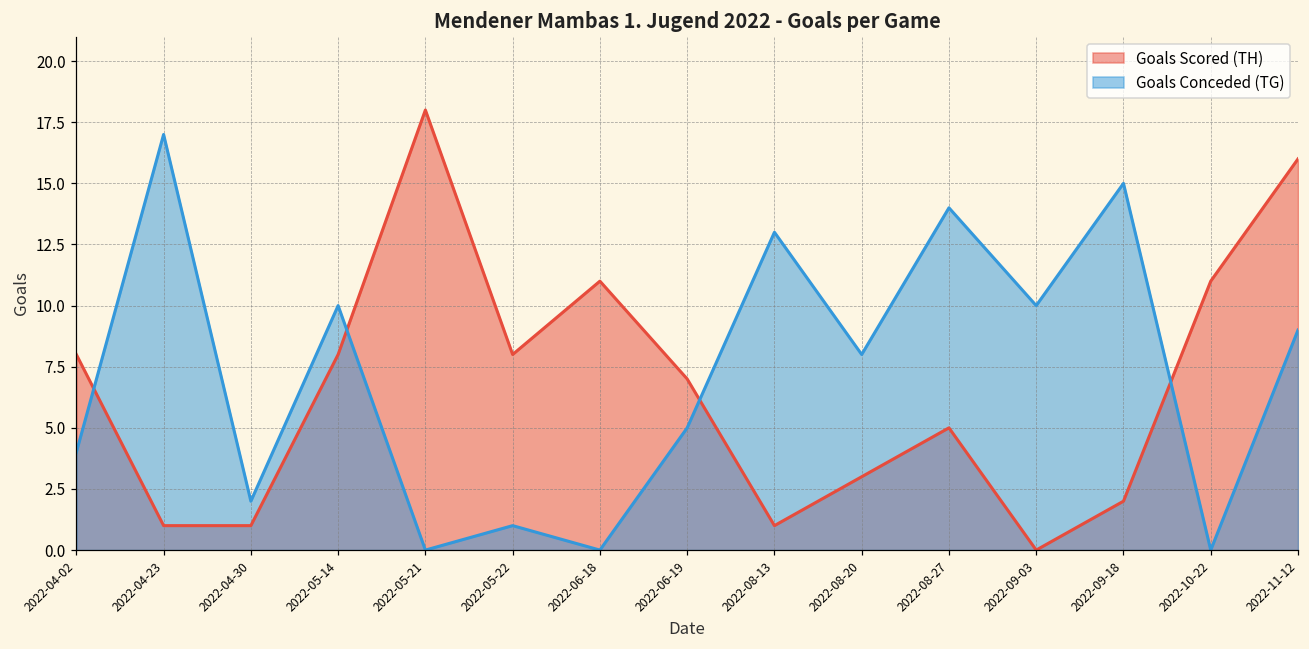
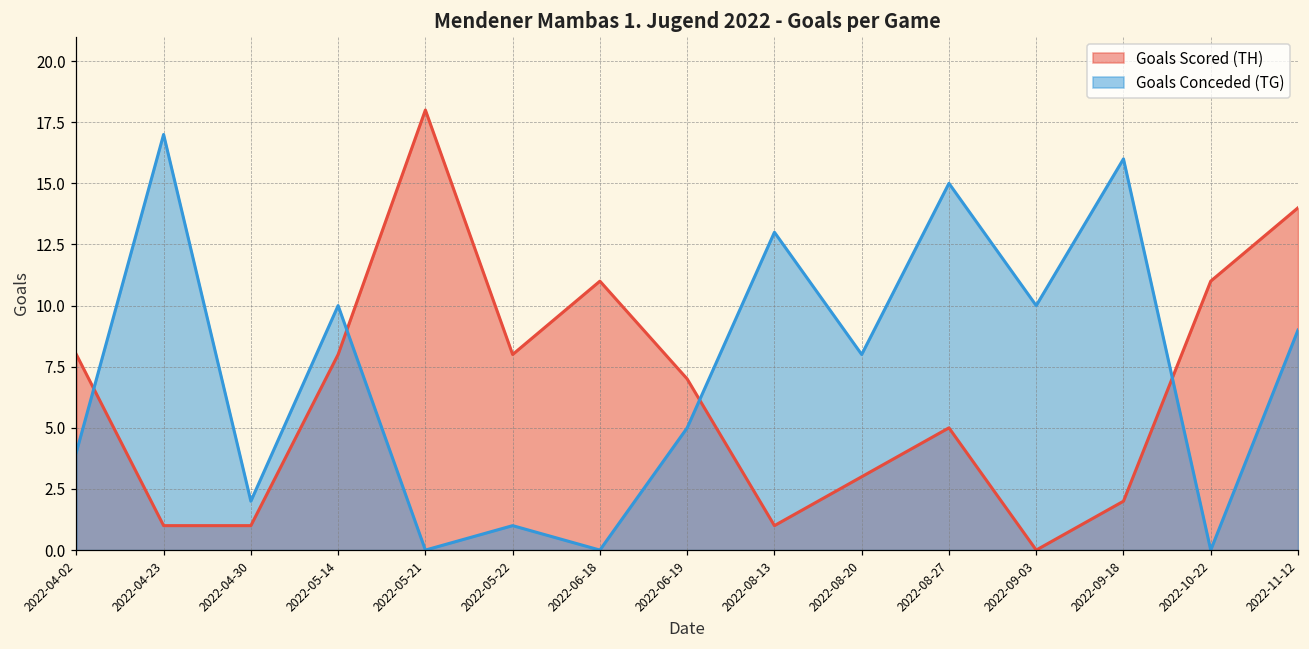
Goals Conceded (TG), 2022-08-27: 14 -> 15
Goals Conceded (TG), 2022-09-18: 15 -> 16
Goals Scored (TH), 2022-11-12: 16 -> 14
